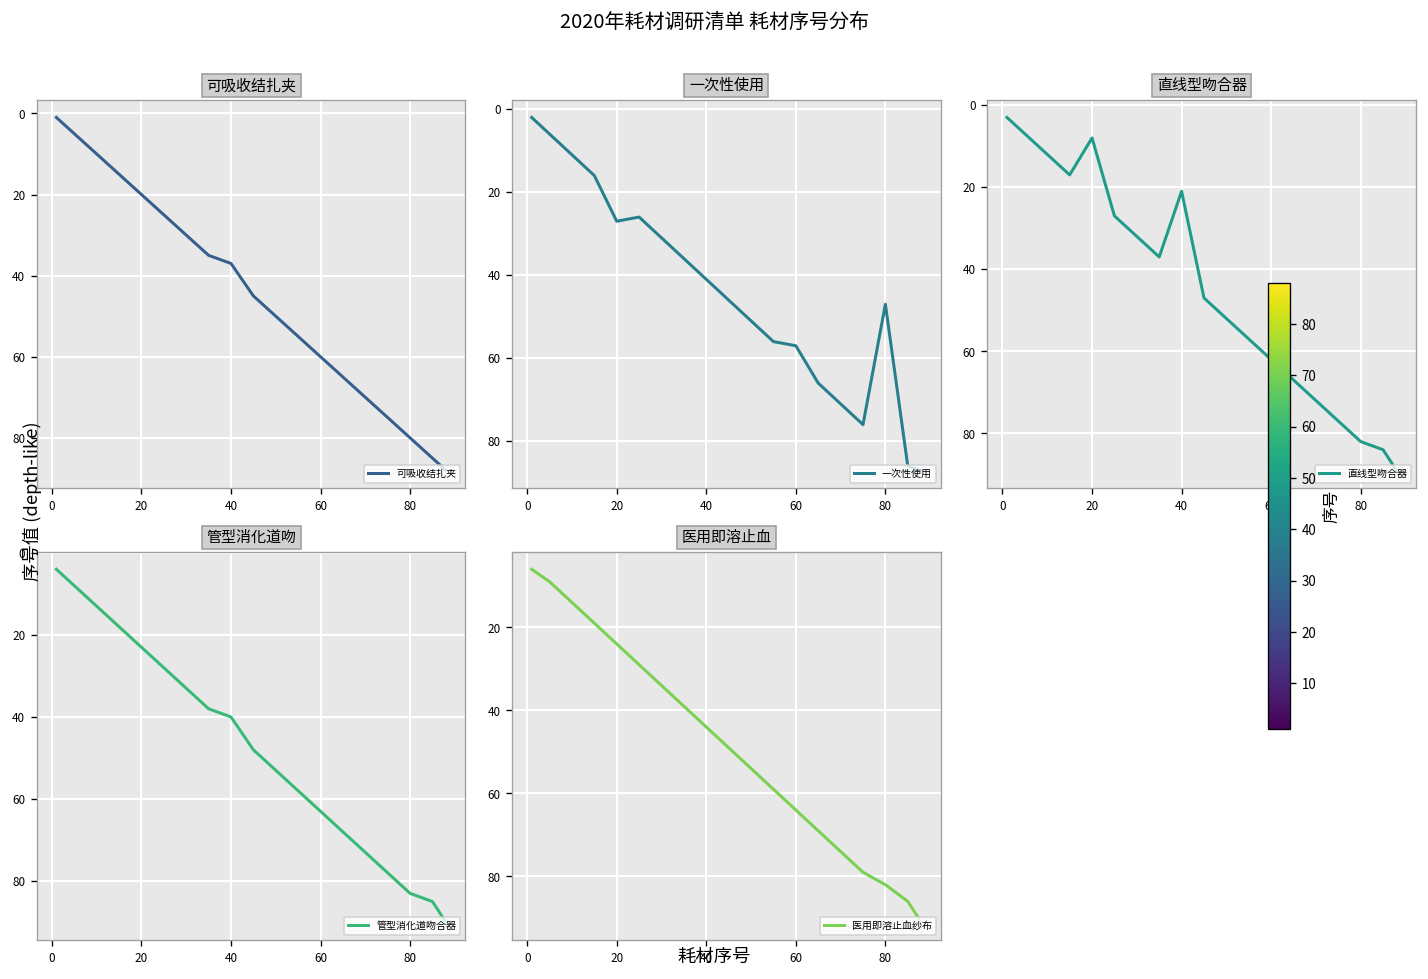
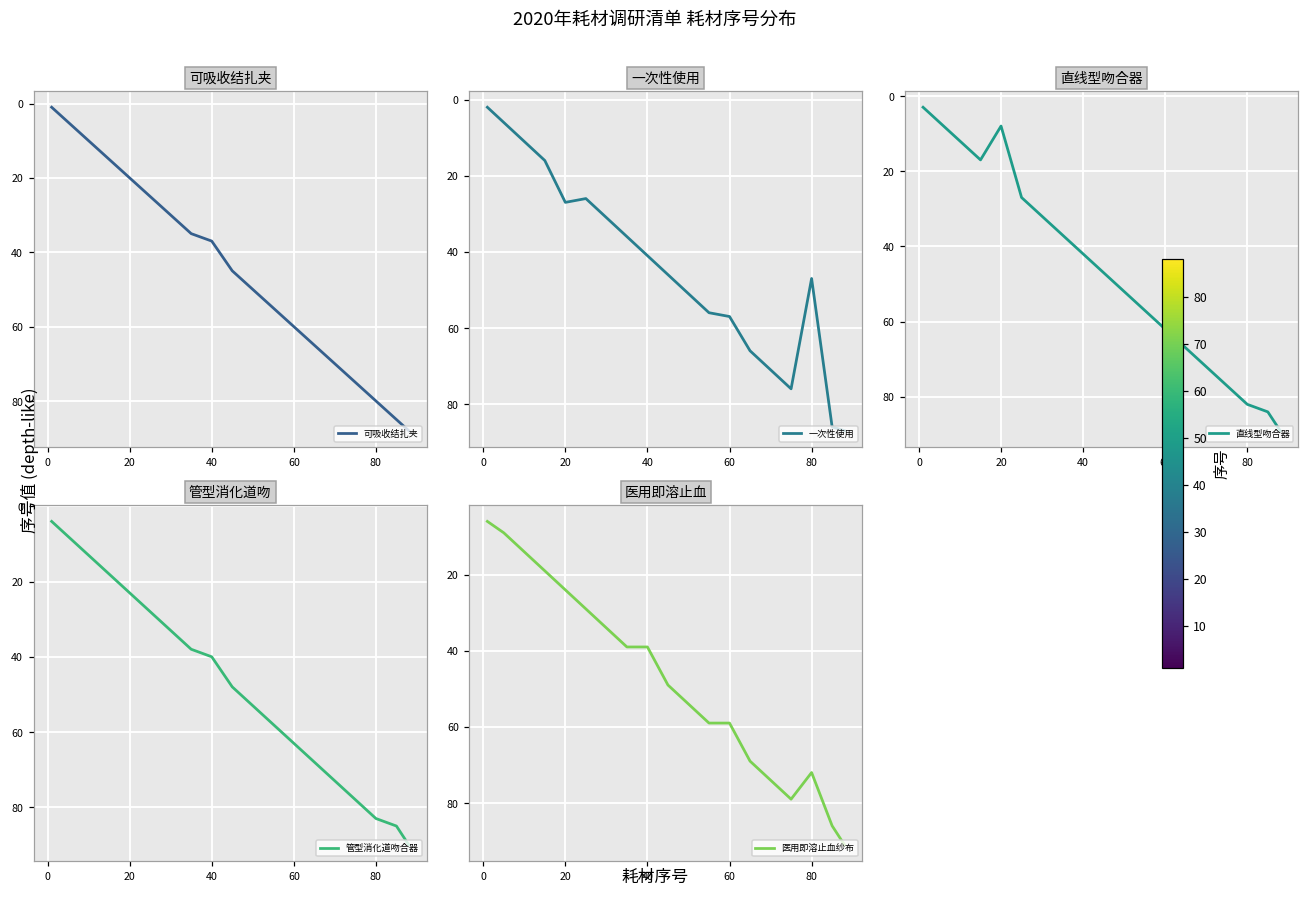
直线型吻合器, 40: 21 -> 42
医用即溶止血, 40: 44 -> 39
医用即溶止血, 60: 64 -> 59
医用即溶止血, 80: 82 -> 72
